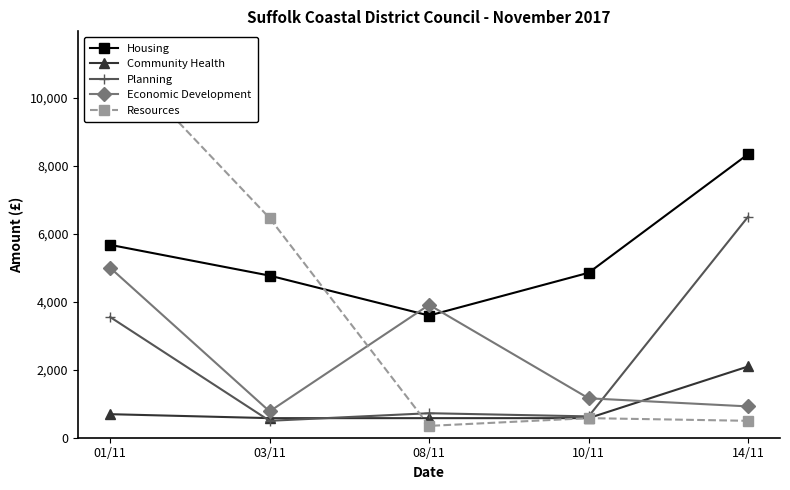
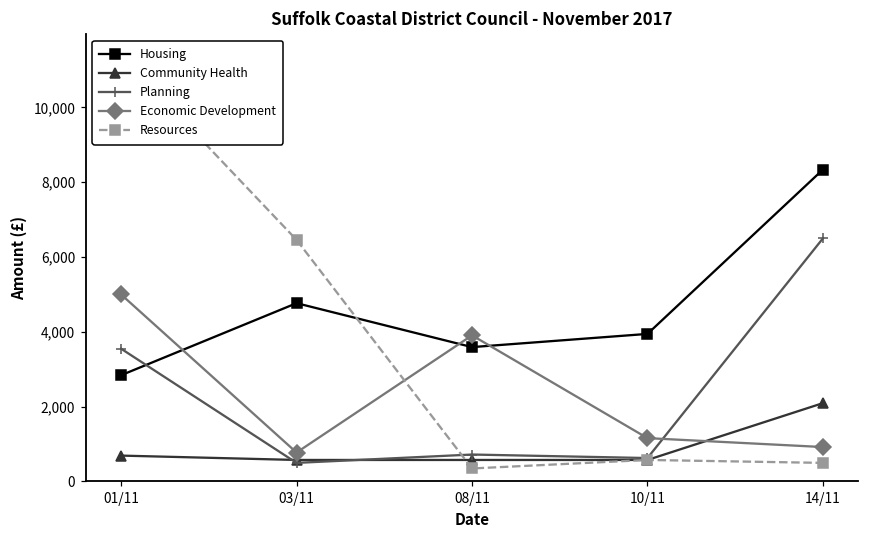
Housing, 01/11: 5,700 -> 2,800
Housing, 10/11: 4,900 -> 3,900
